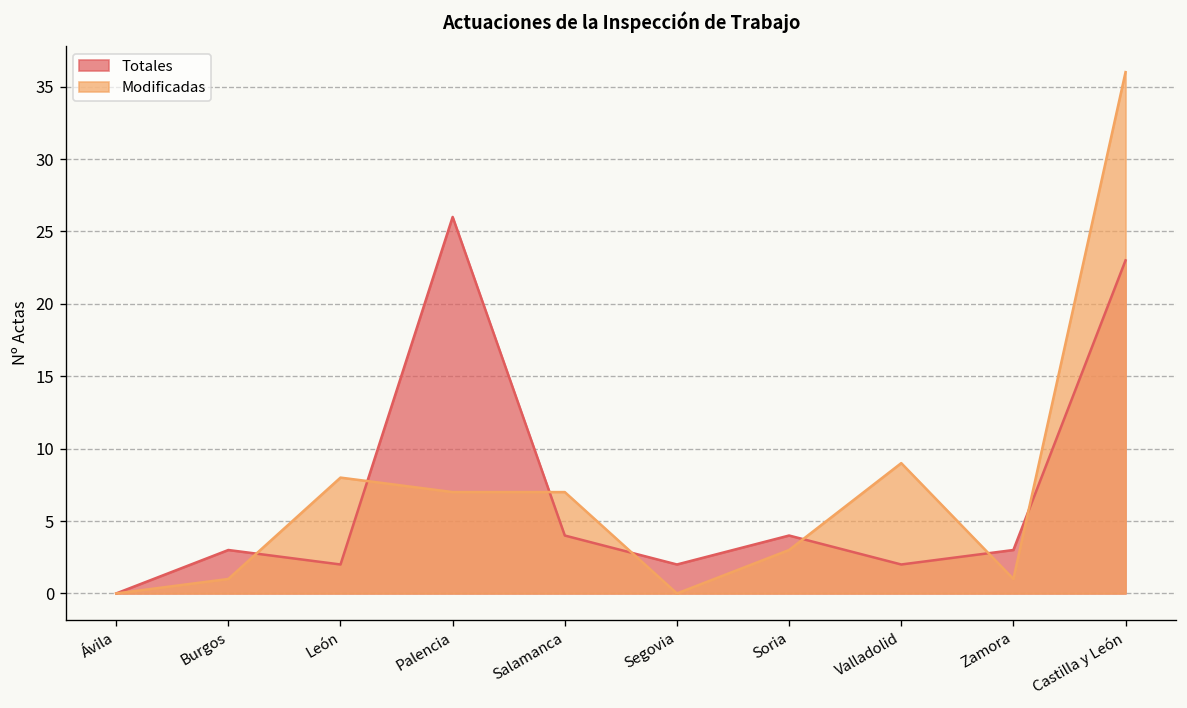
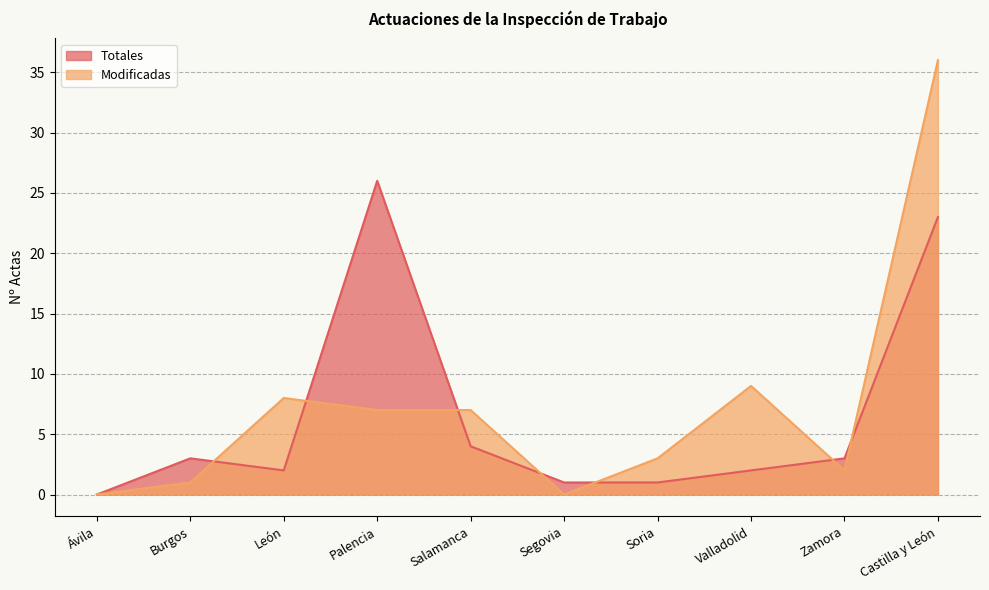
Totales, Segovia: 2 -> 1
Totales, Soria: 4 -> 1
Modificadas, Zamora: 1 -> 2
